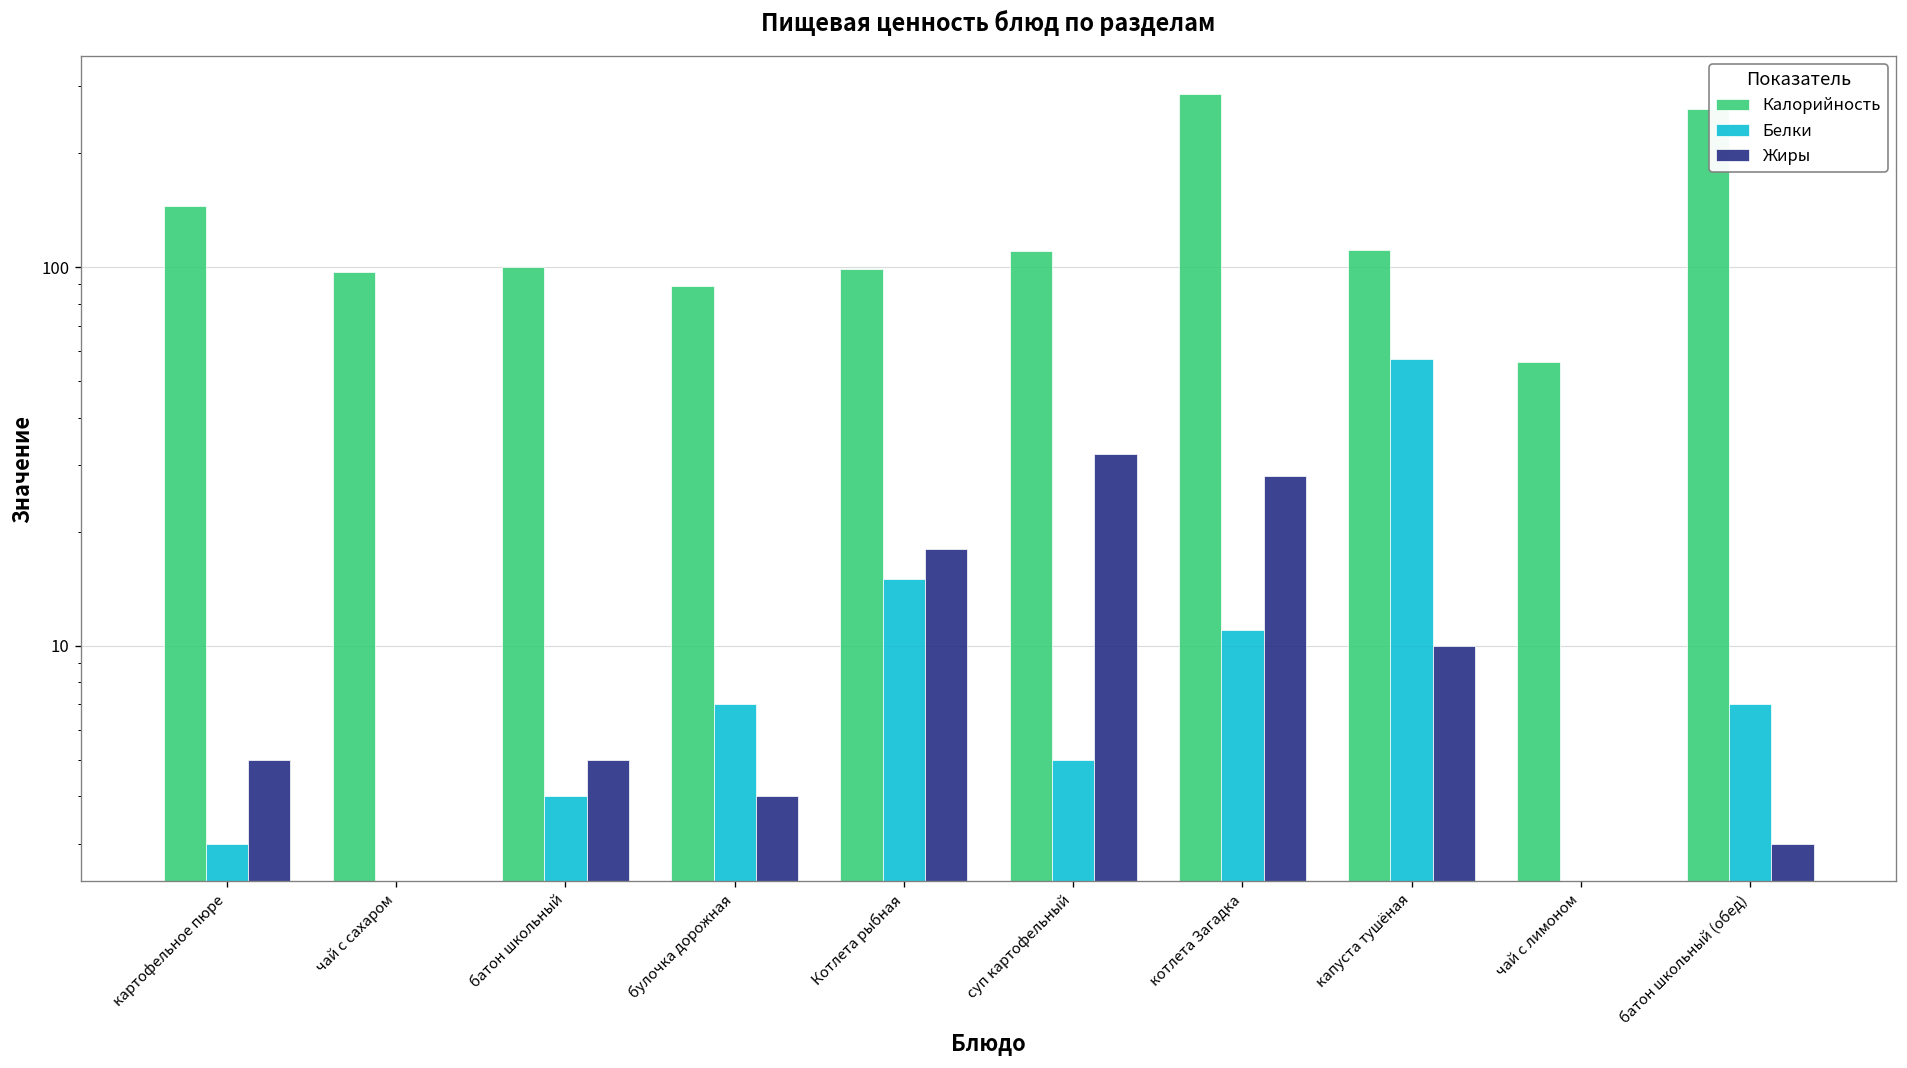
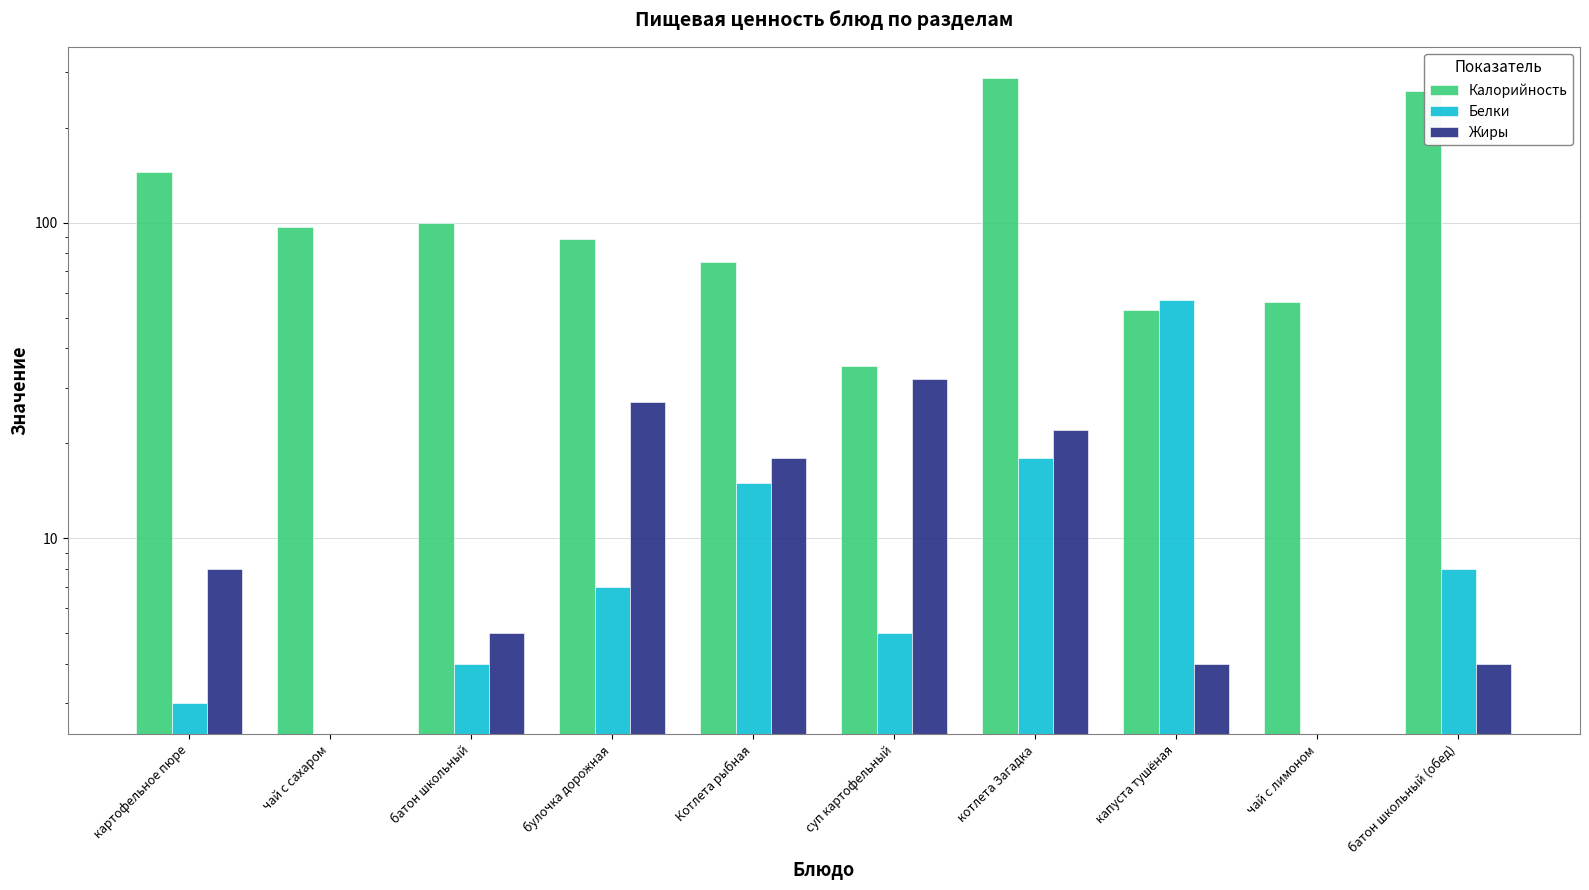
Жиры, картофельное пюре: 5 -> 8
Жиры, булочка дорожная: 4 -> 27
Калорийность, Котлета рыбная: 99 -> 75
Калорийность, суп картофельный: 110 -> 35
Белки, котлета Загадка: 11 -> 18
Жиры, котлета Загадка: 28 -> 22
Калорийность, капуста тушёная: 111 -> 53
Жиры, капуста тушёная: 10 -> 4
Белки, батон школьный (обед): 7 -> 8
Жиры, батон школьный (обед): 3 -> 4
